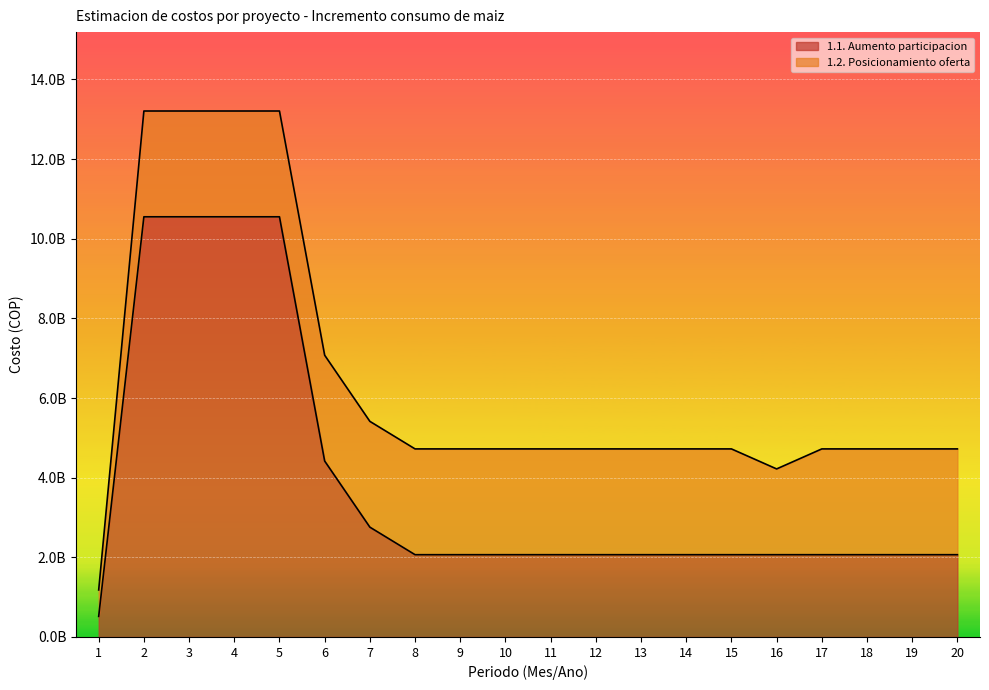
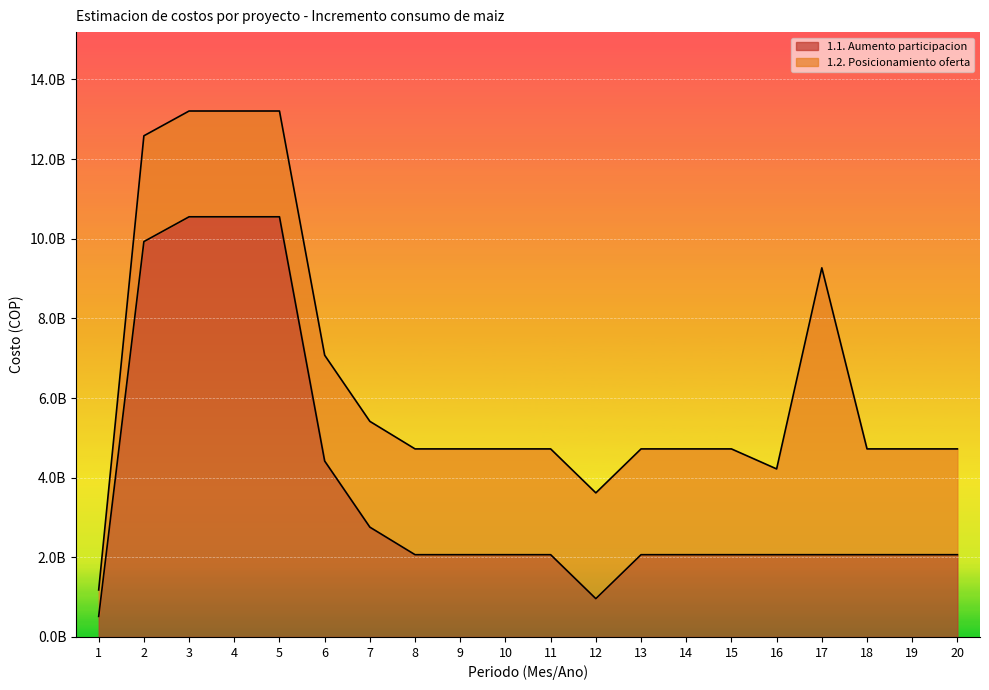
1.1. Aumento participacion, 2: 10600000000 -> 9900000000
1.1. Aumento participacion, 12: 2100000000 -> 1000000000
1.2. Posicionamiento oferta, 17: 2700000000 -> 7200000000
